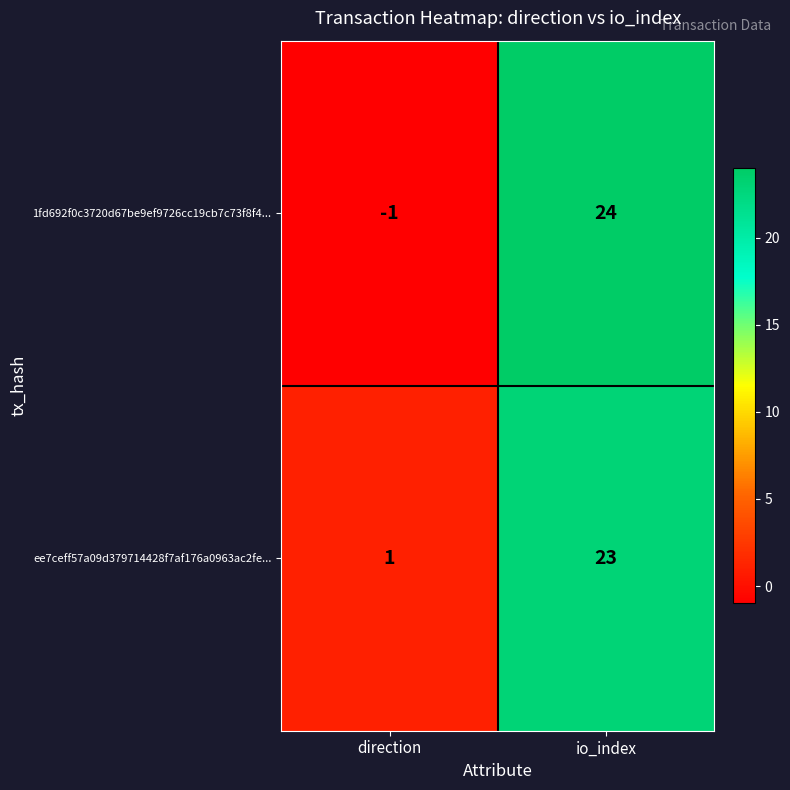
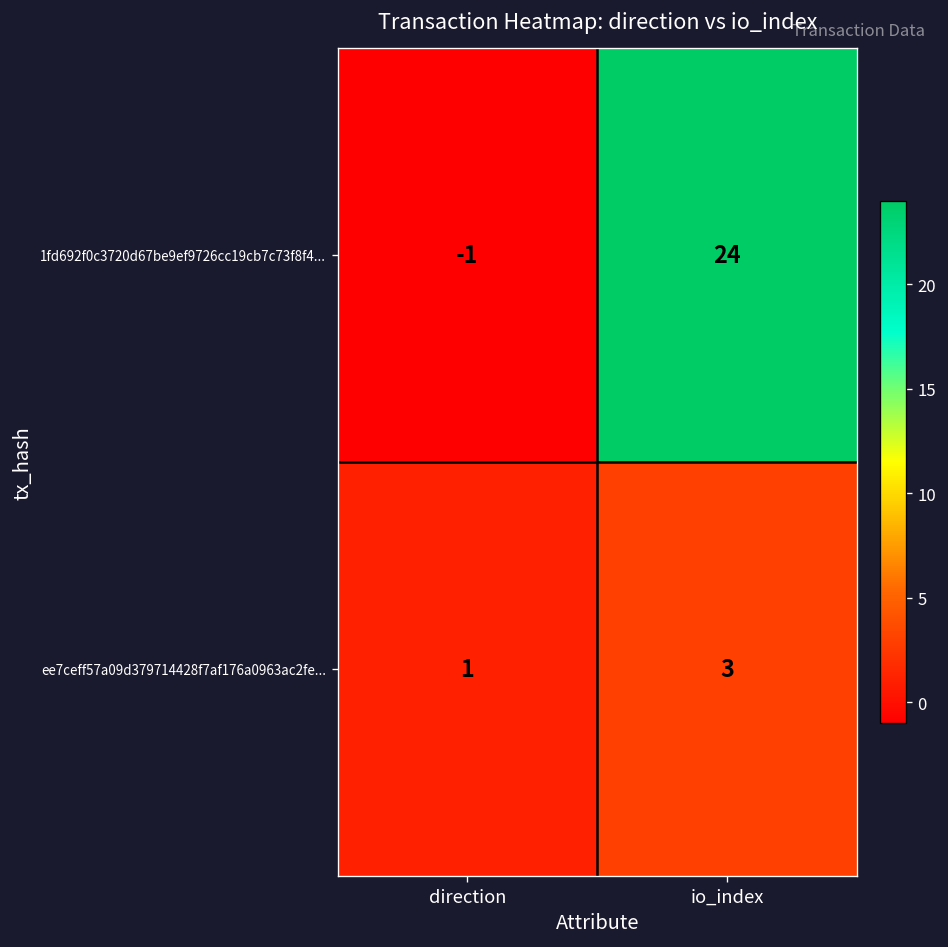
ee7ceff57a09d379714428f7af176a0963ac2fe..., io_index: 23 -> 3
